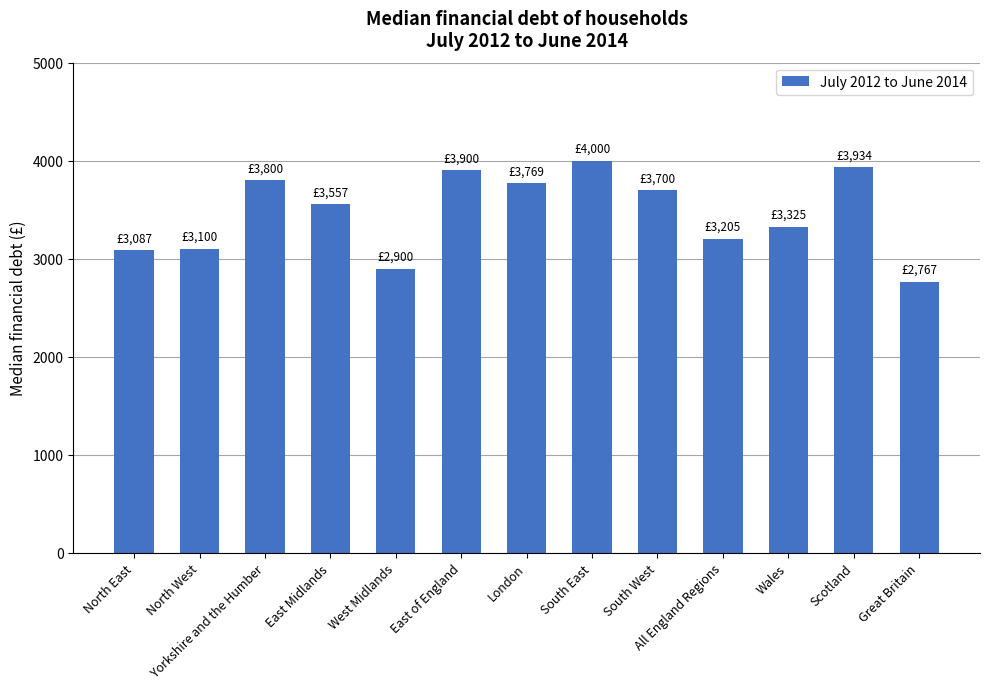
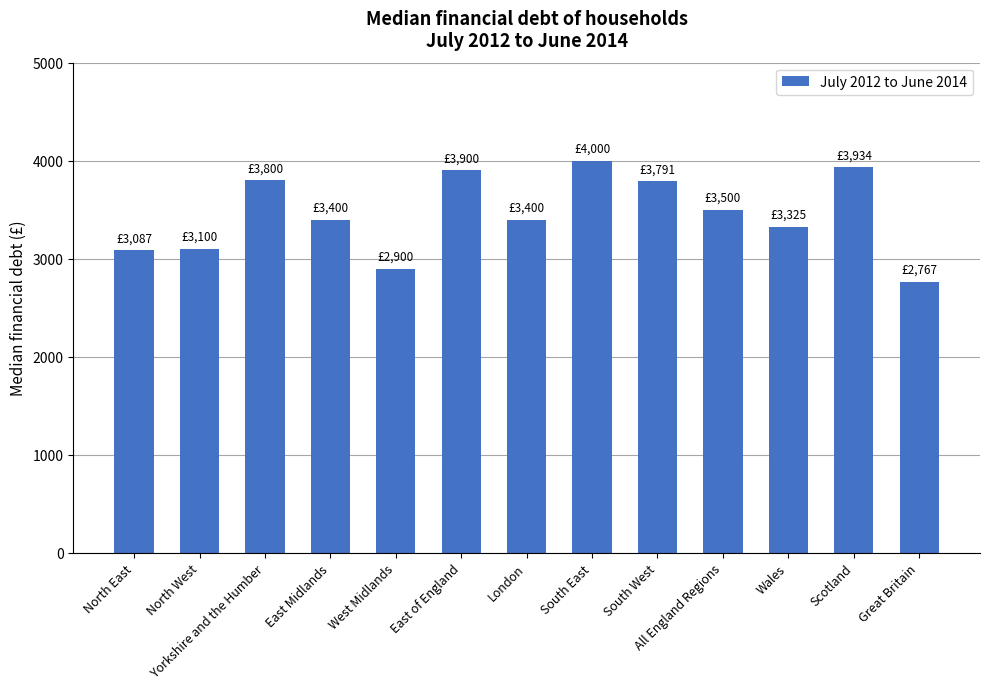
East Midlands: £3,557 -> £3,400
London: £3,769 -> £3,400
South West: £3,700 -> £3,791
All England Regions: £3,205 -> £3,500
